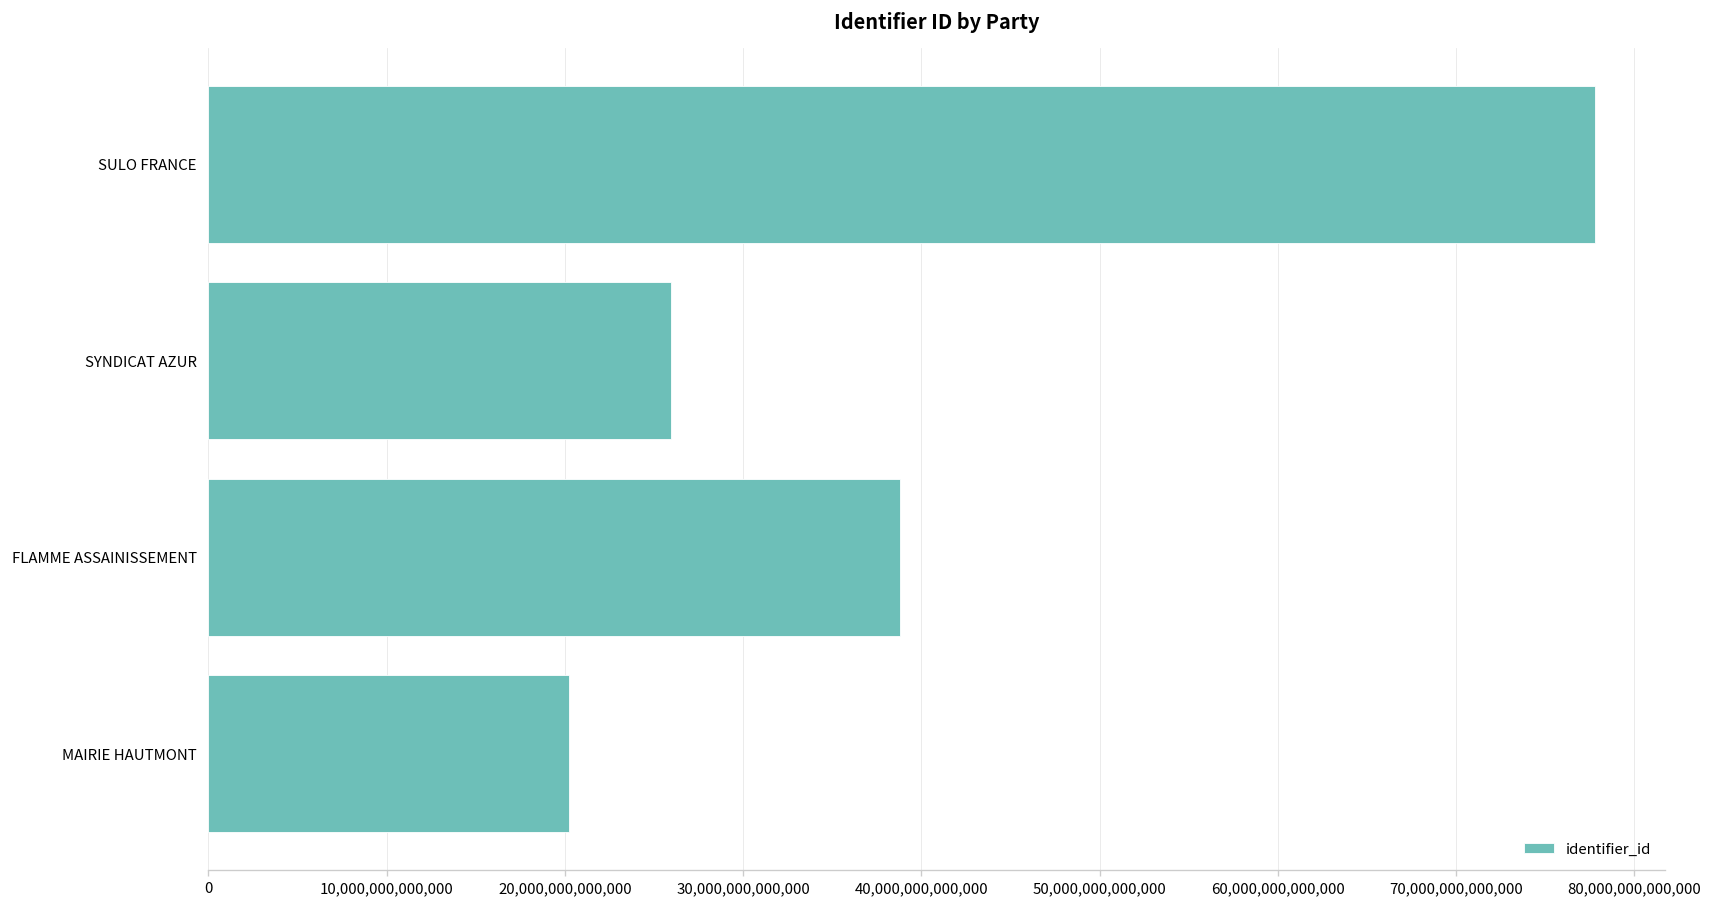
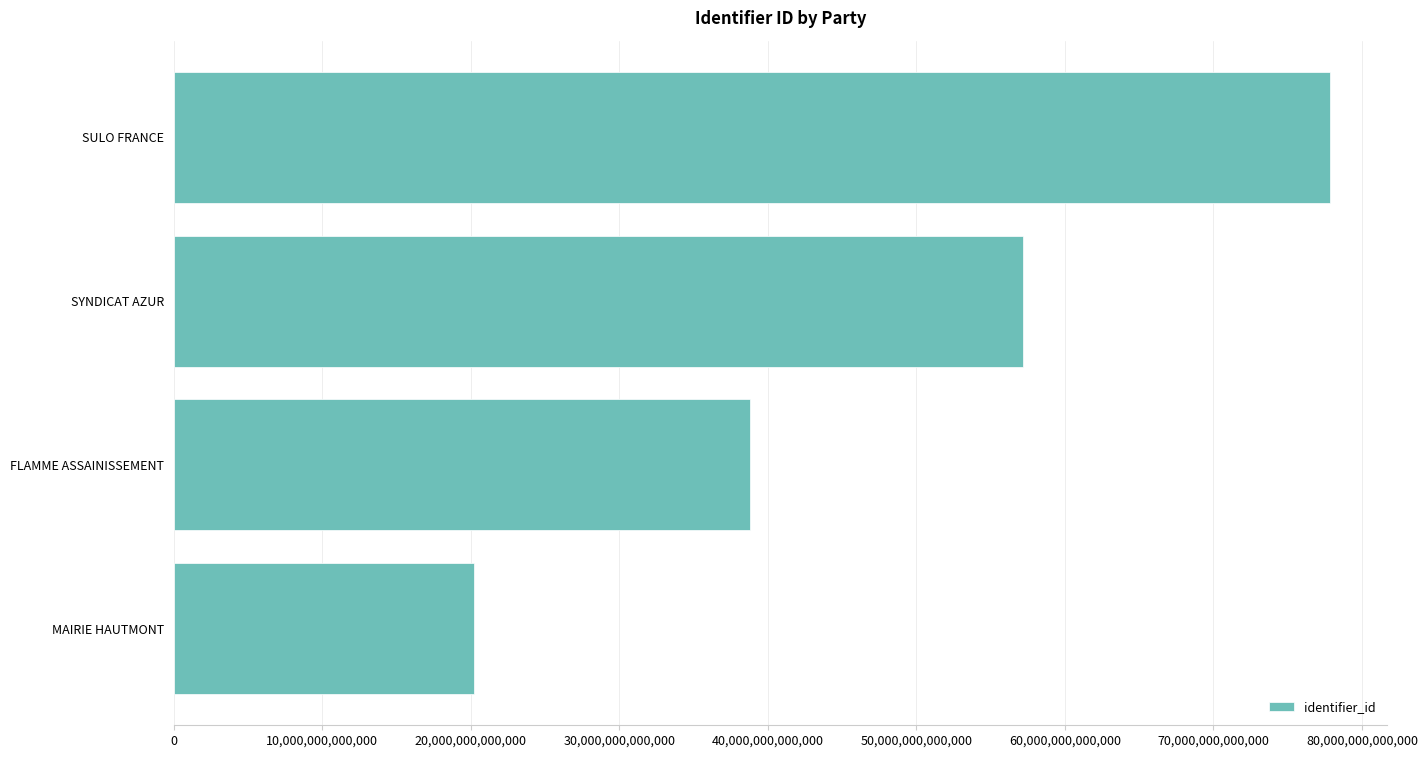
SYNDICAT AZUR: 26,000,000,000,000 -> 57,200,000,000,000
